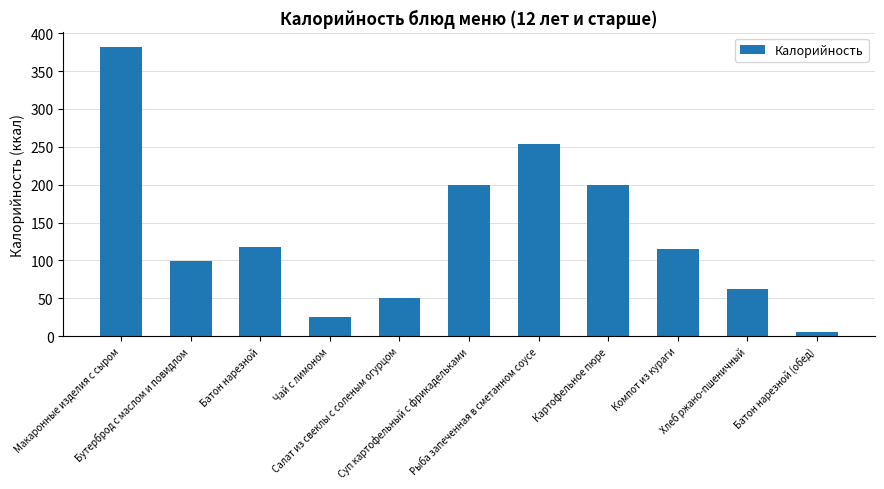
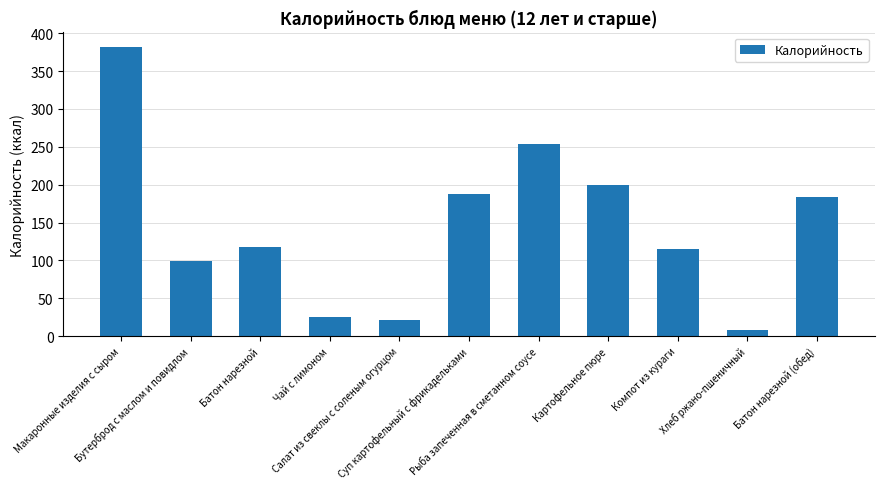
Салат из свеклы с соленым огурцом: 50 -> 20
Суп картофельный с фрикадельками: 200 -> 190
Хлеб ржано-пшеничный: 60 -> 10
Батон нарезной (обед): 10 -> 180
